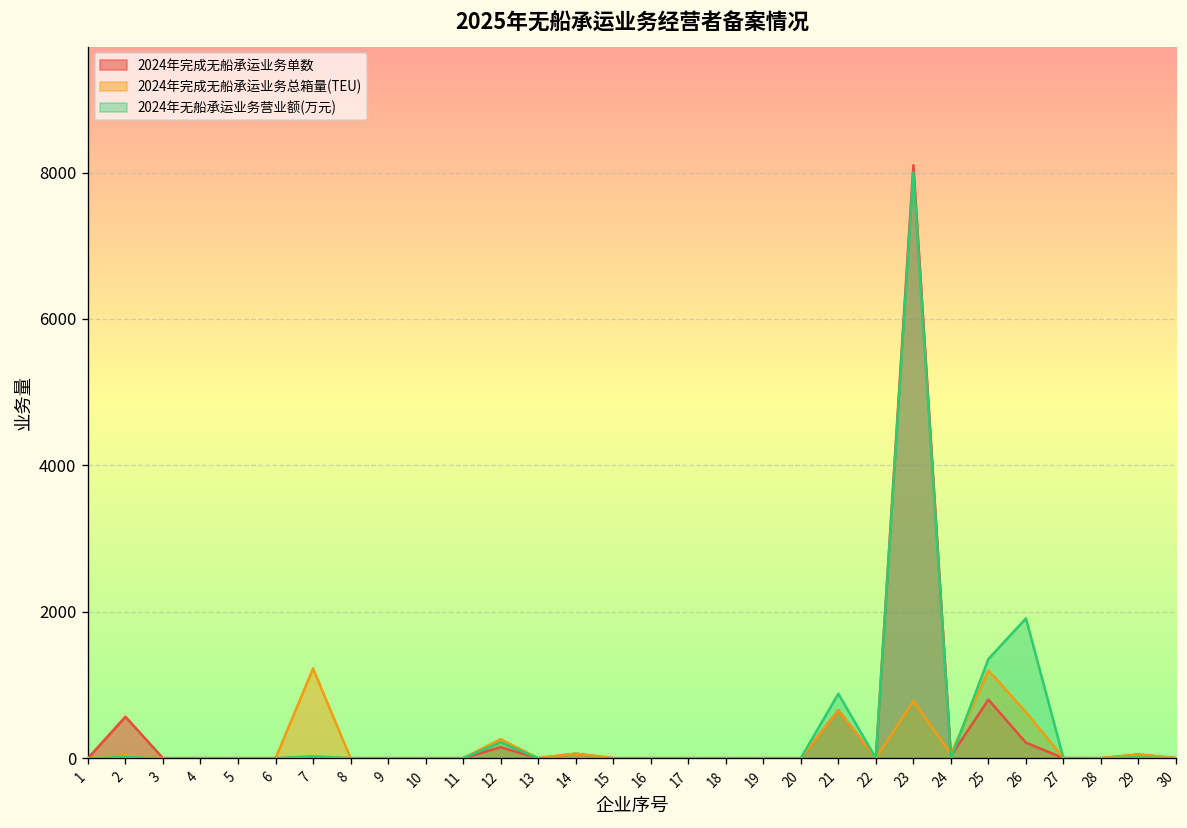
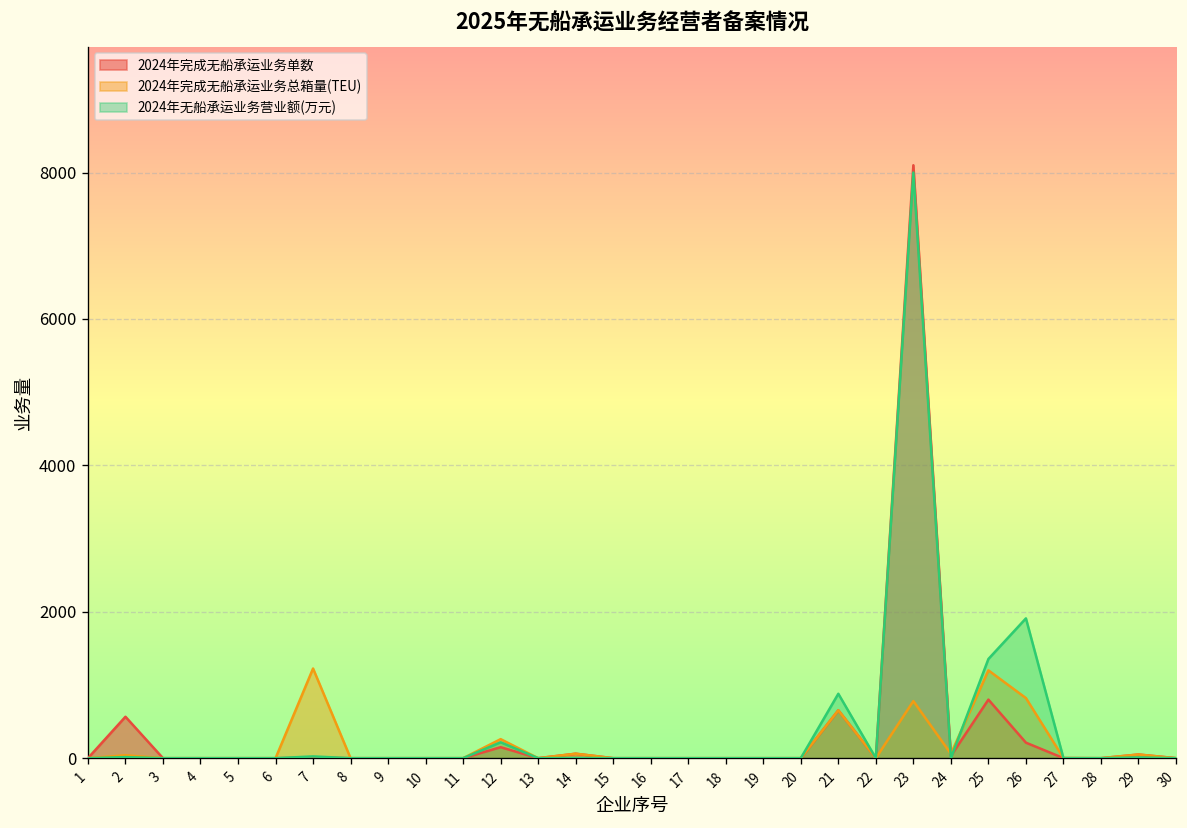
2024年完成无船承运业务总箱量(TEU), 26: 600 -> 800
